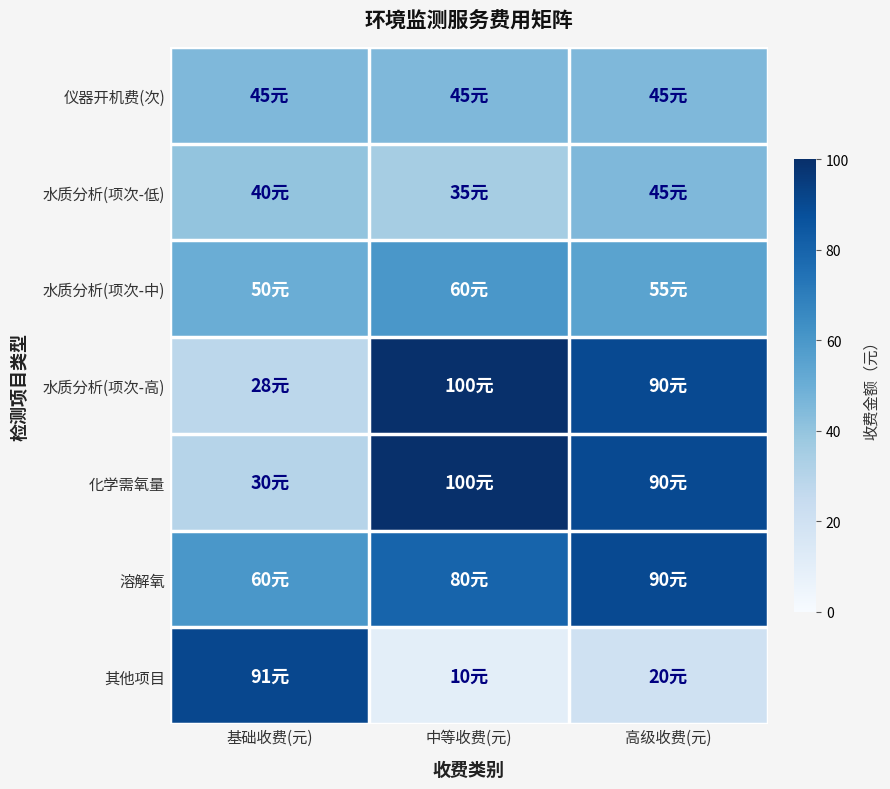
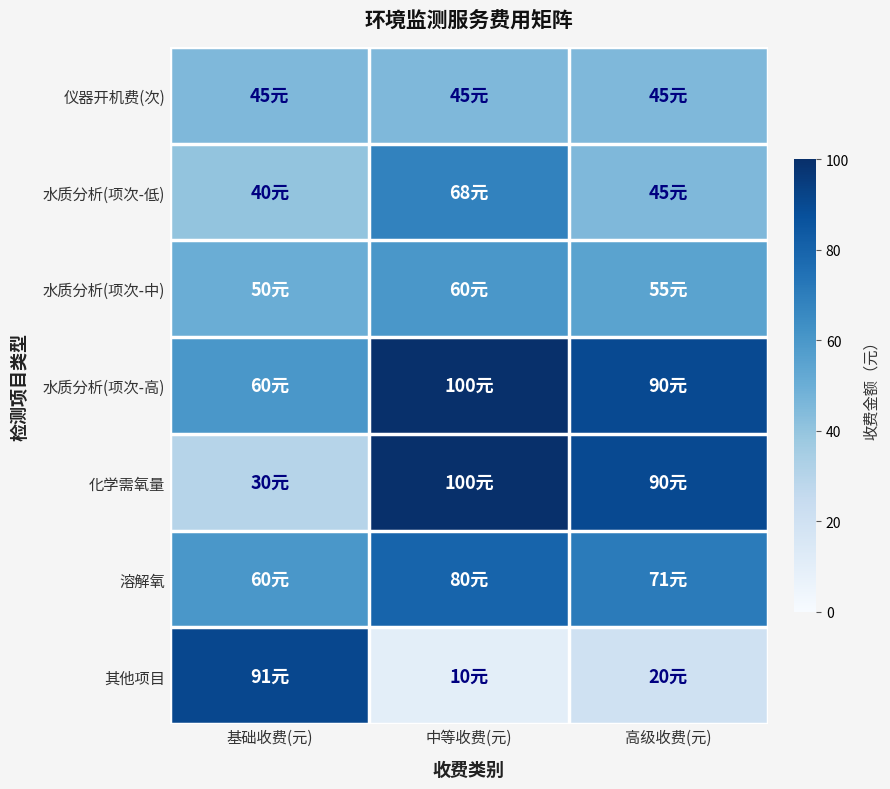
水质分析(项次-低), 中等收费(元): 35元 -> 68元
水质分析(项次-高), 基础收费(元): 28元 -> 60元
溶解氧, 高级收费(元): 90元 -> 71元
